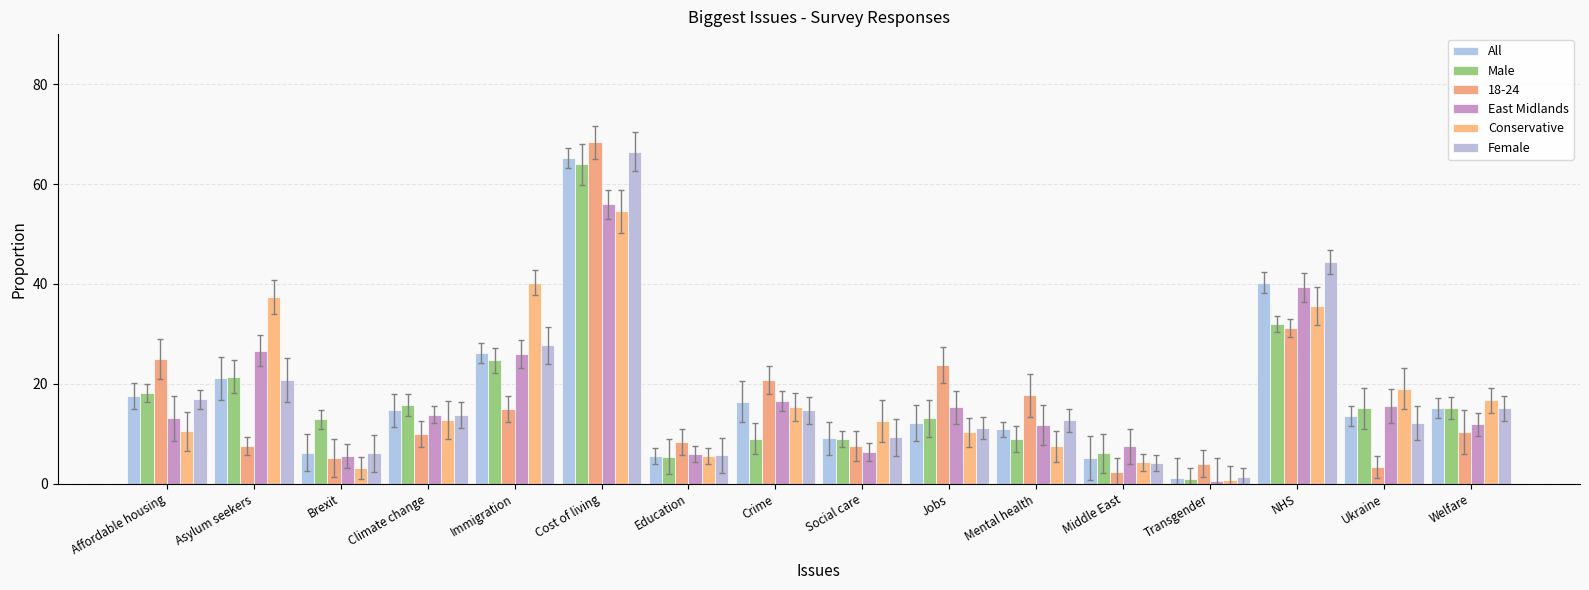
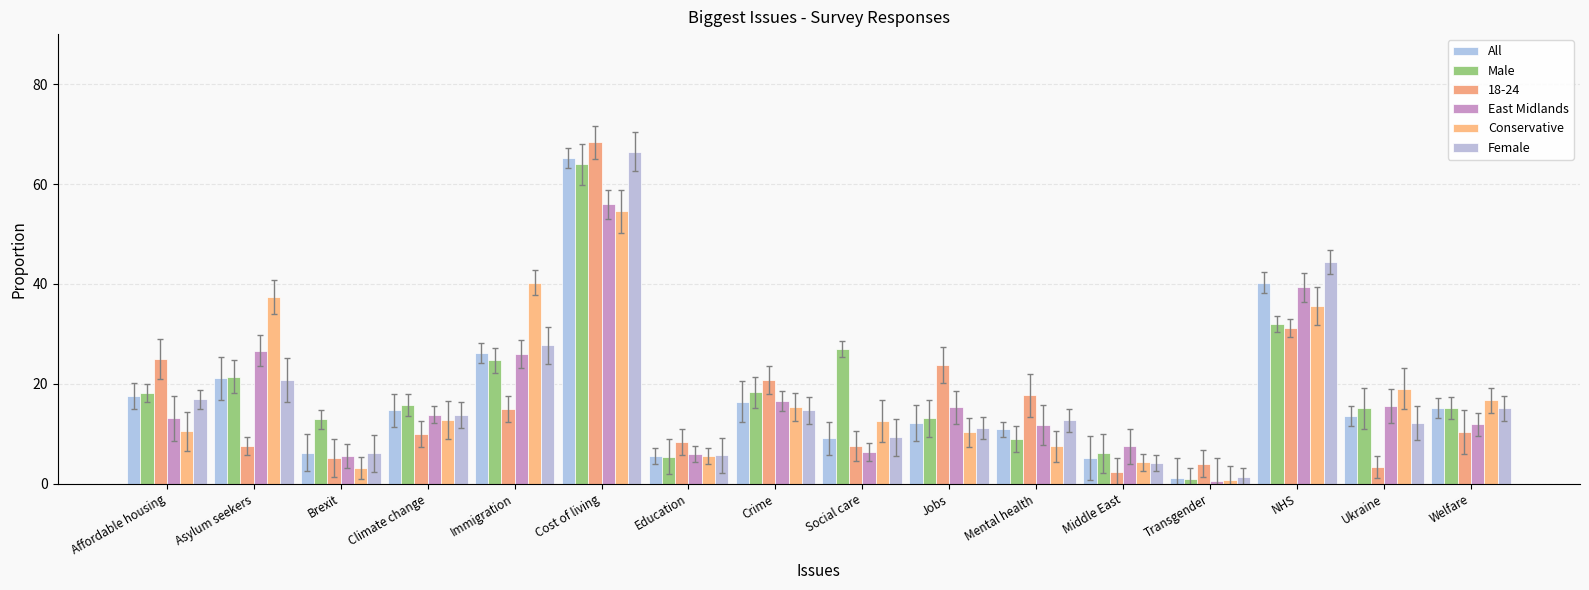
Male, Crime: 9 -> 18
Male, Social care: 9 -> 27
